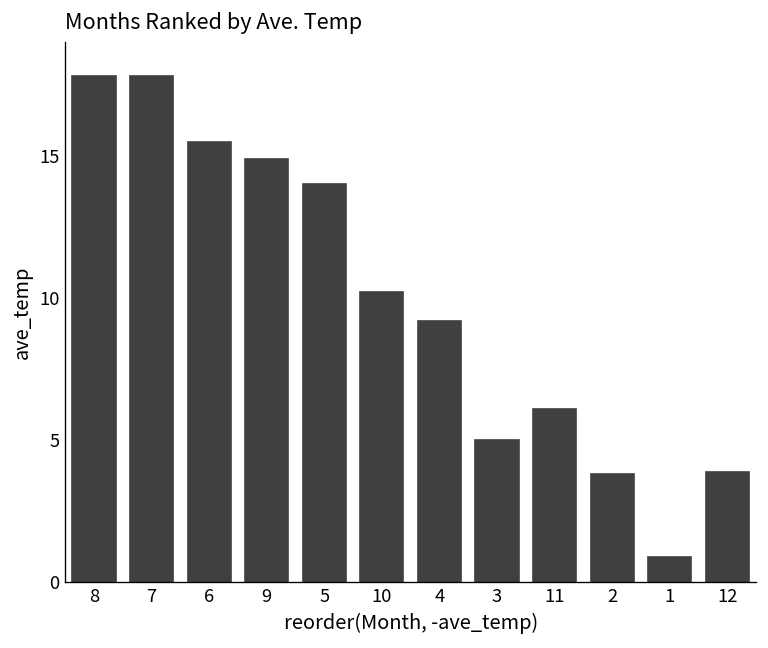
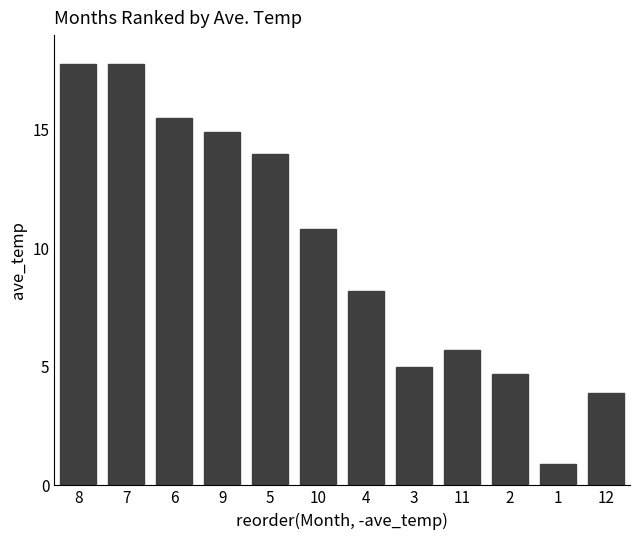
10: 10.2 -> 10.8
4: 9.2 -> 8.2
11: 6.1 -> 5.7
2: 3.8 -> 4.7
